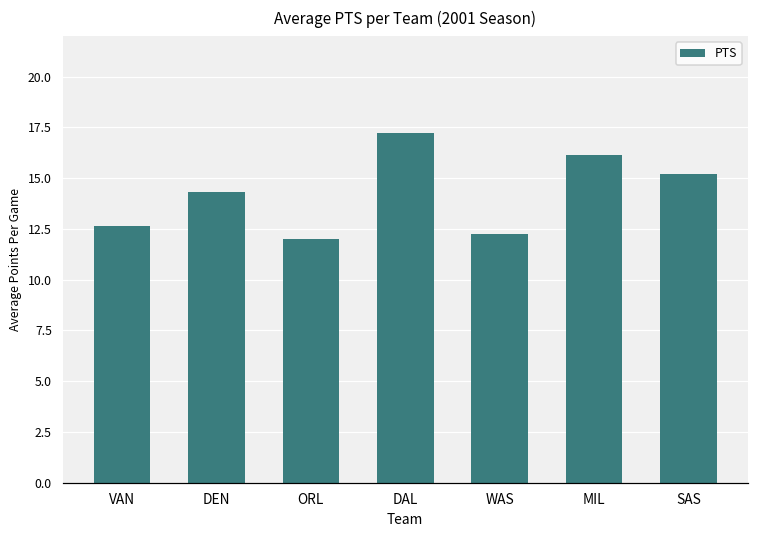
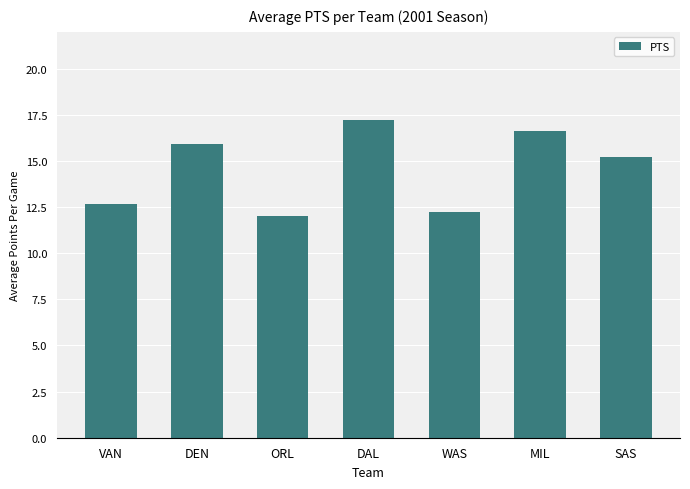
DEN: 14.3 -> 15.9
MIL: 16.2 -> 16.6
